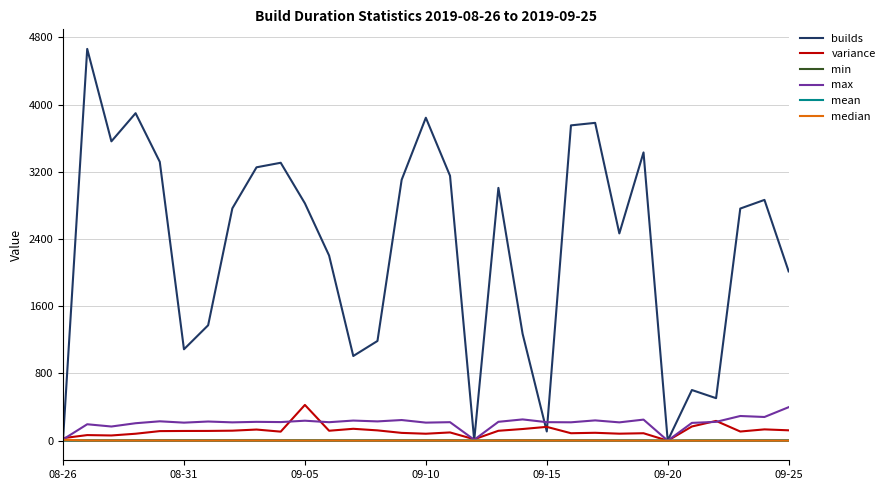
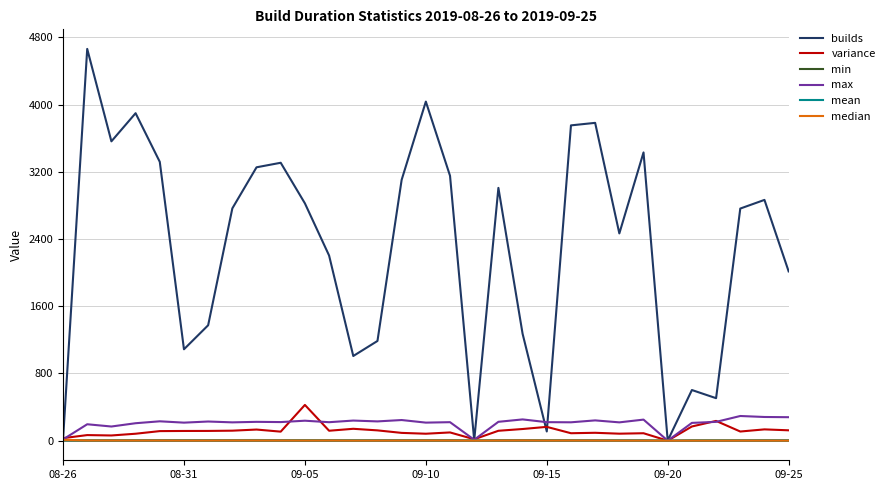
builds, 09-10: 3800 -> 4000
max, 09-25: 400 -> 300
